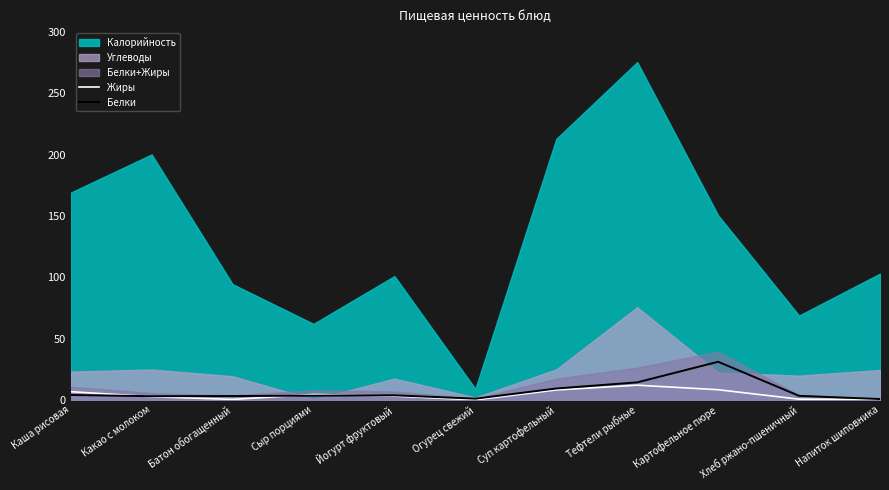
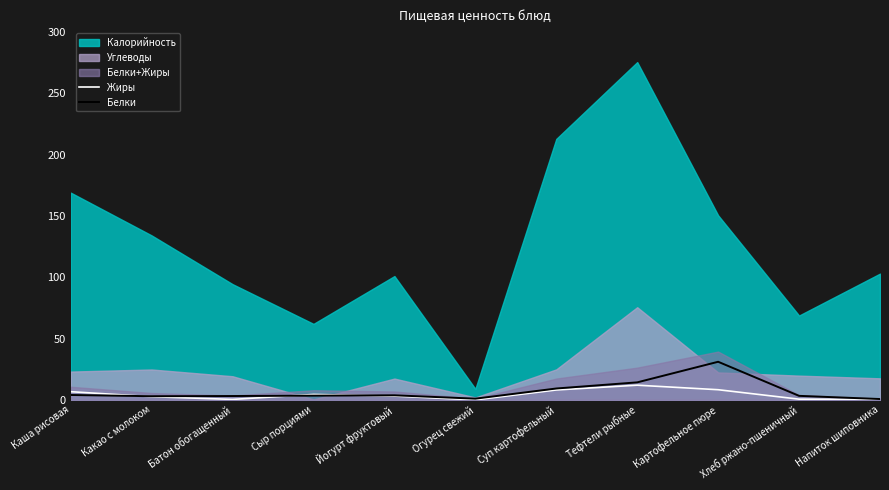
Калорийность, Какао с молоком: 200 -> 134
Углеводы, Напиток шиповника: 24 -> 18
